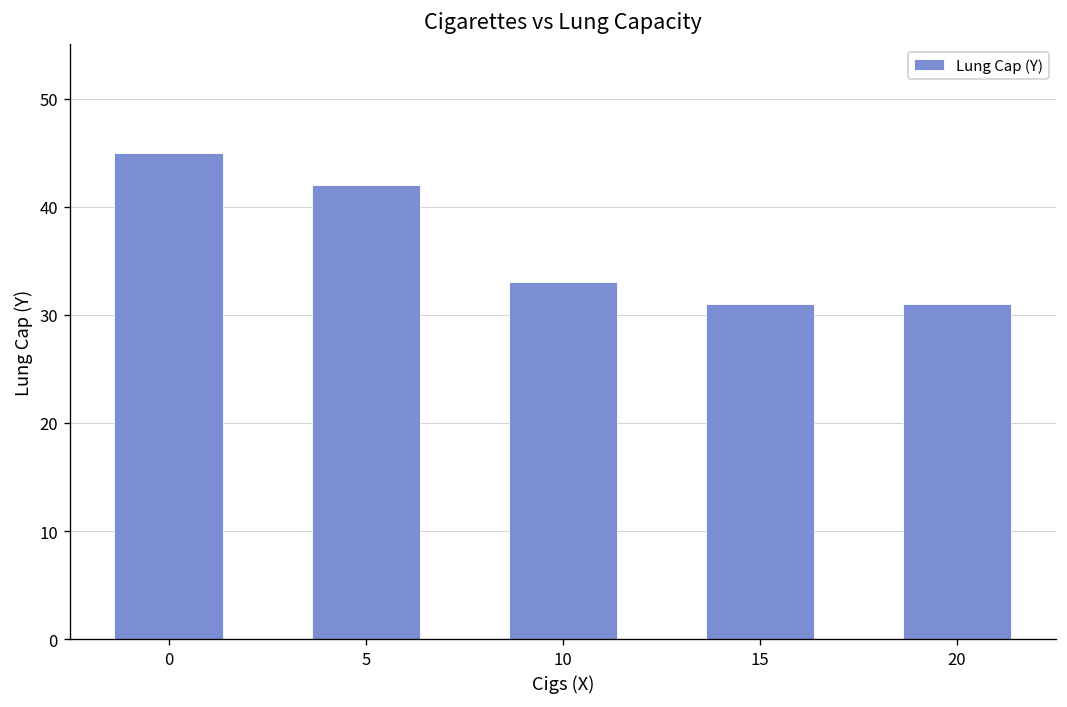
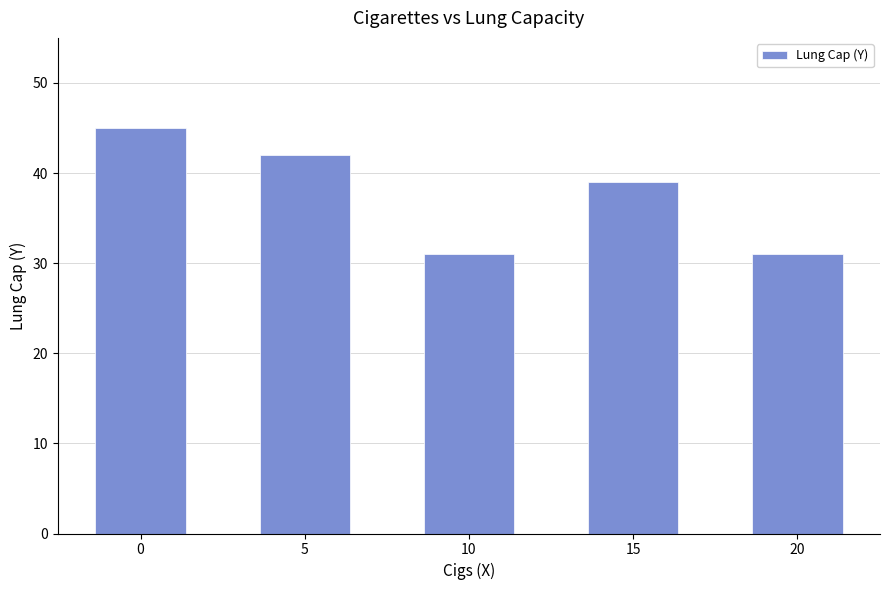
10: 33 -> 31
15: 31 -> 39
